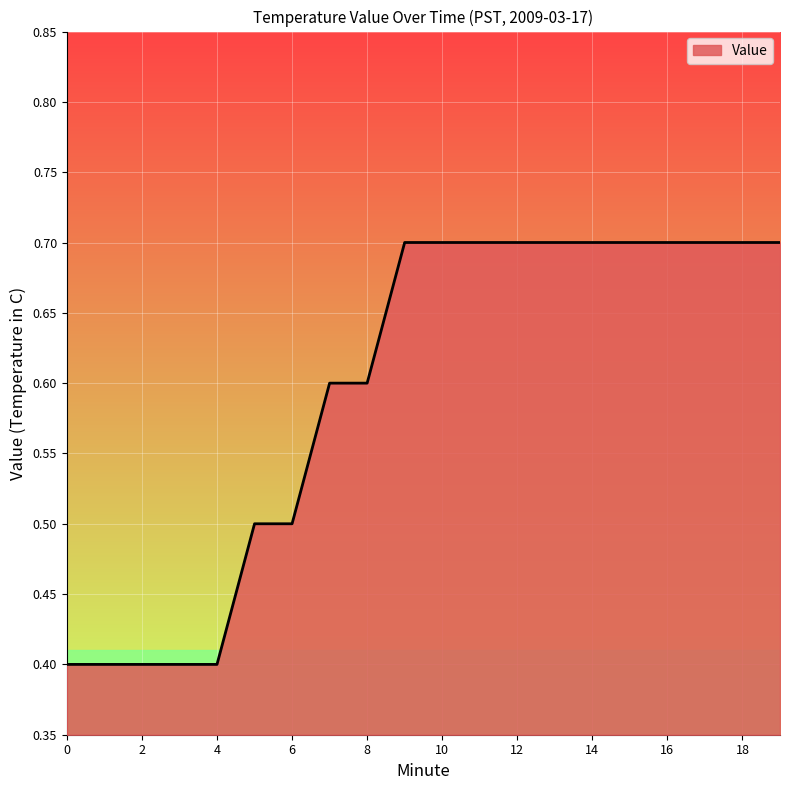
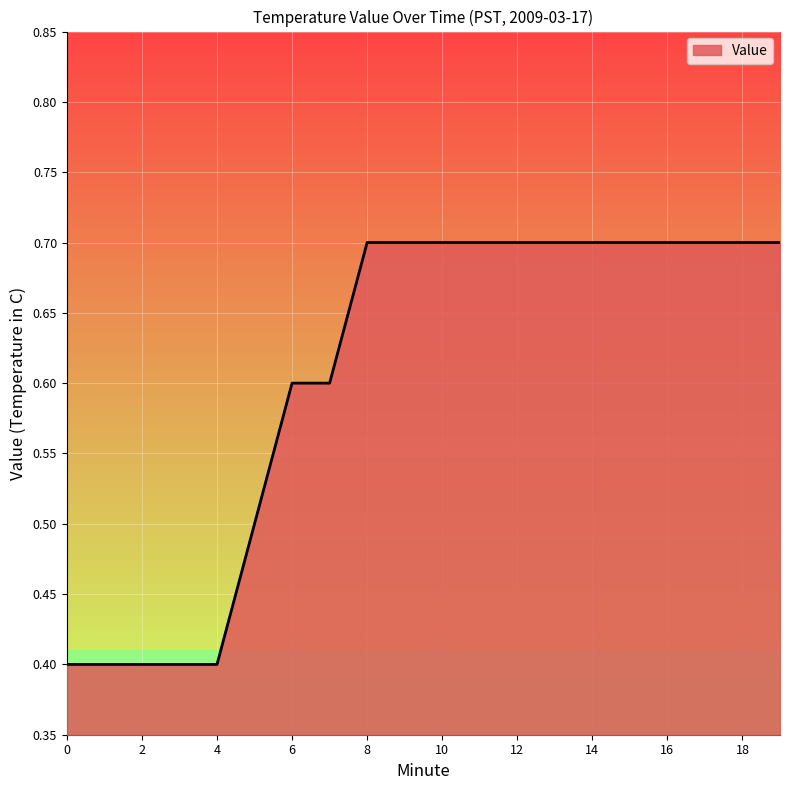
6: 0.5 -> 0.6
8: 0.6 -> 0.7
